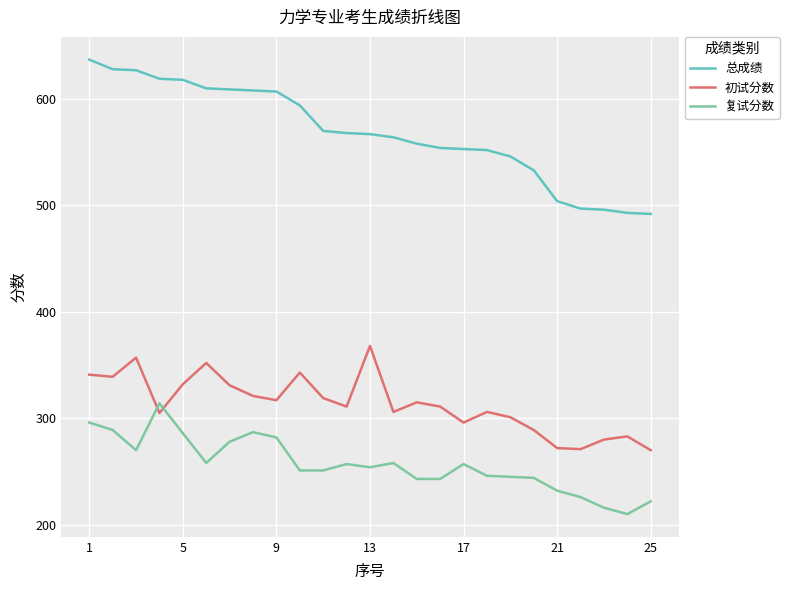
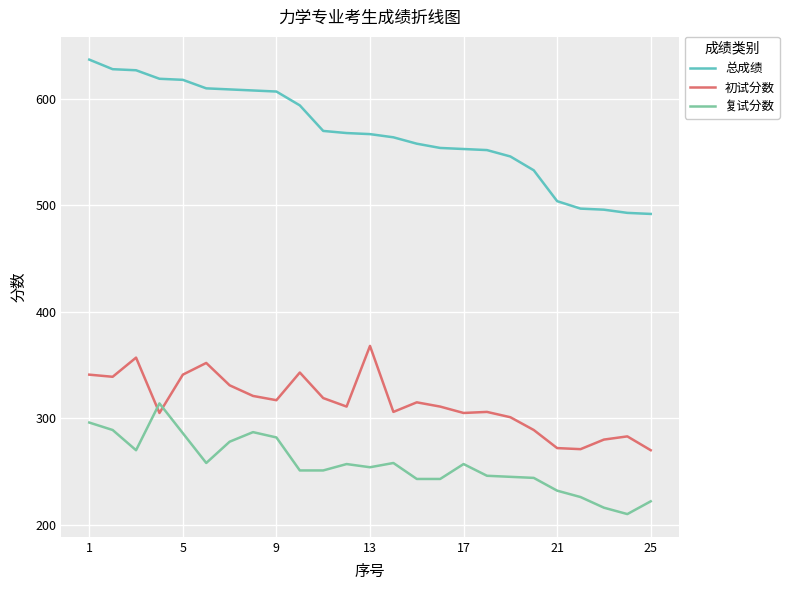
初试分数, 5: 332 -> 341
初试分数, 17: 296 -> 305
